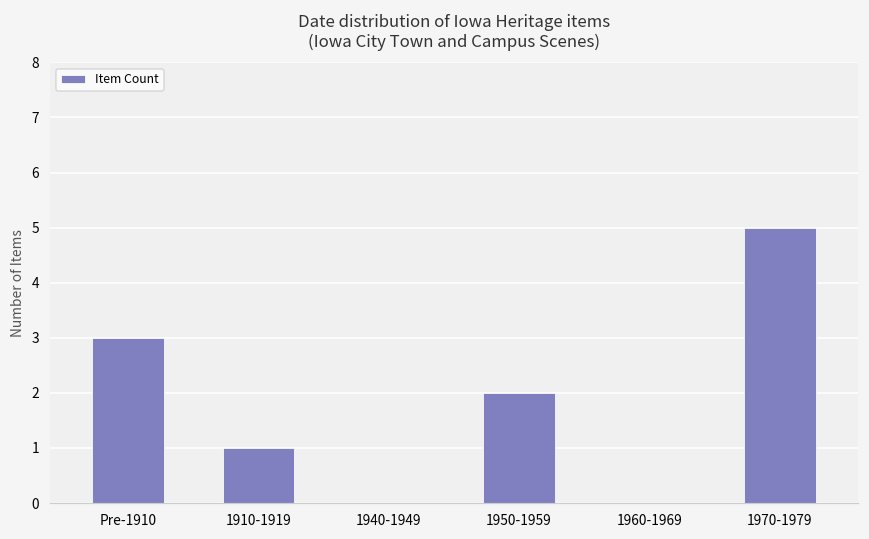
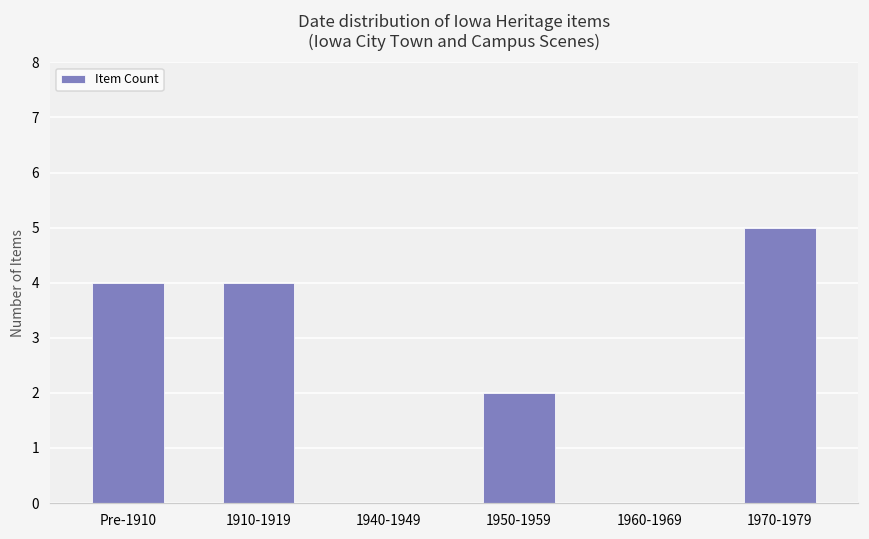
Pre-1910: 3 -> 4
1910-1919: 1 -> 4
